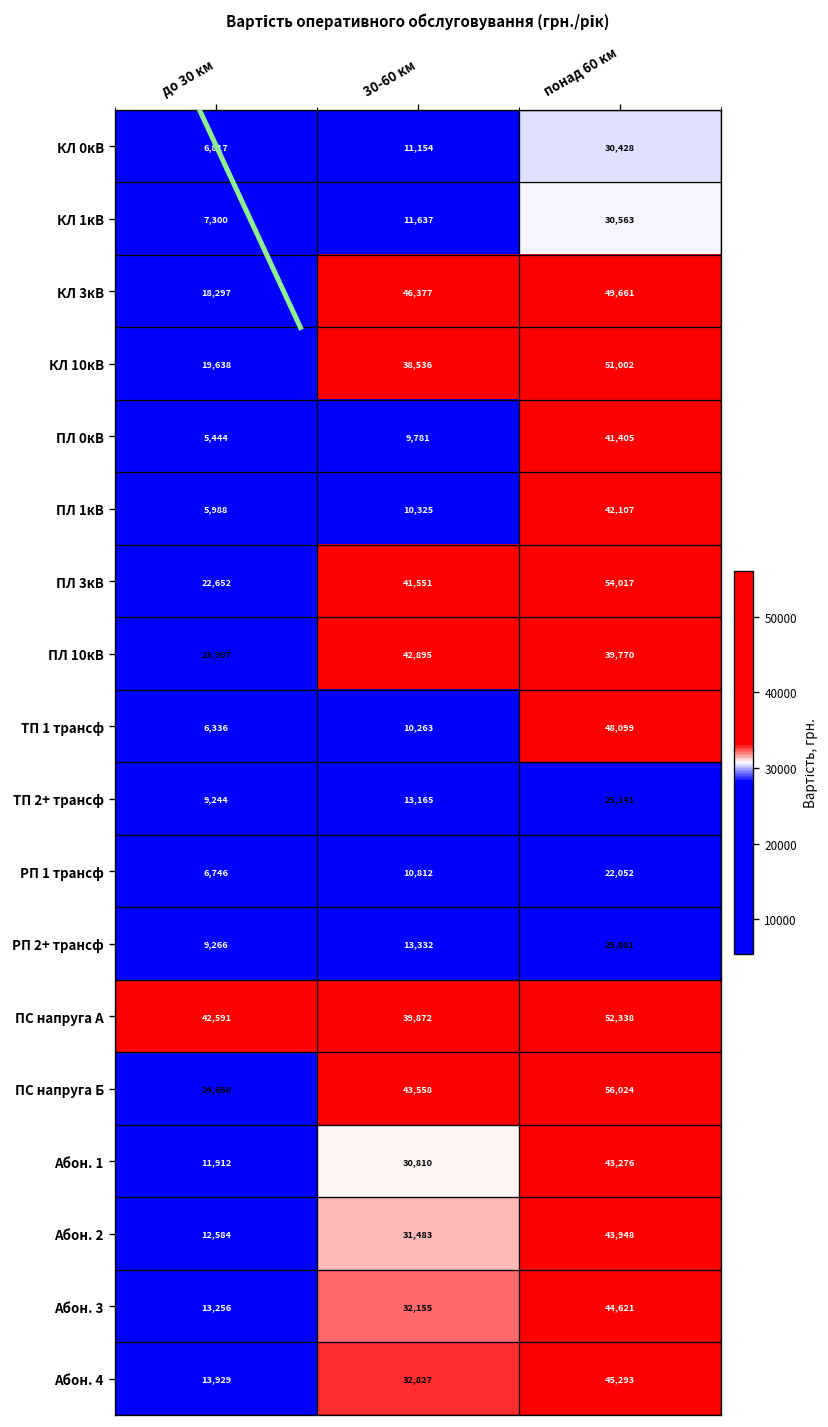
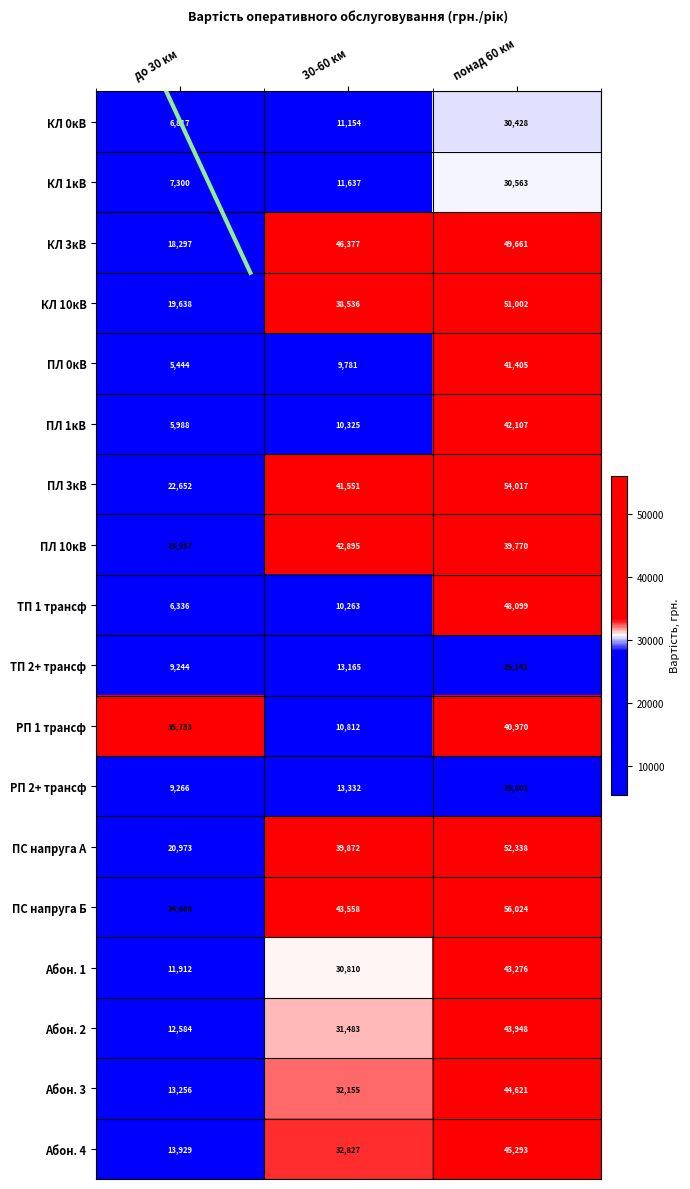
РП 1 трансф, до 30 км: 6,746 -> 35,733
РП 1 трансф, понад 60 км: 22,052 -> 40,970
ПС напруга А, до 30 км: 42,591 -> 20,973
